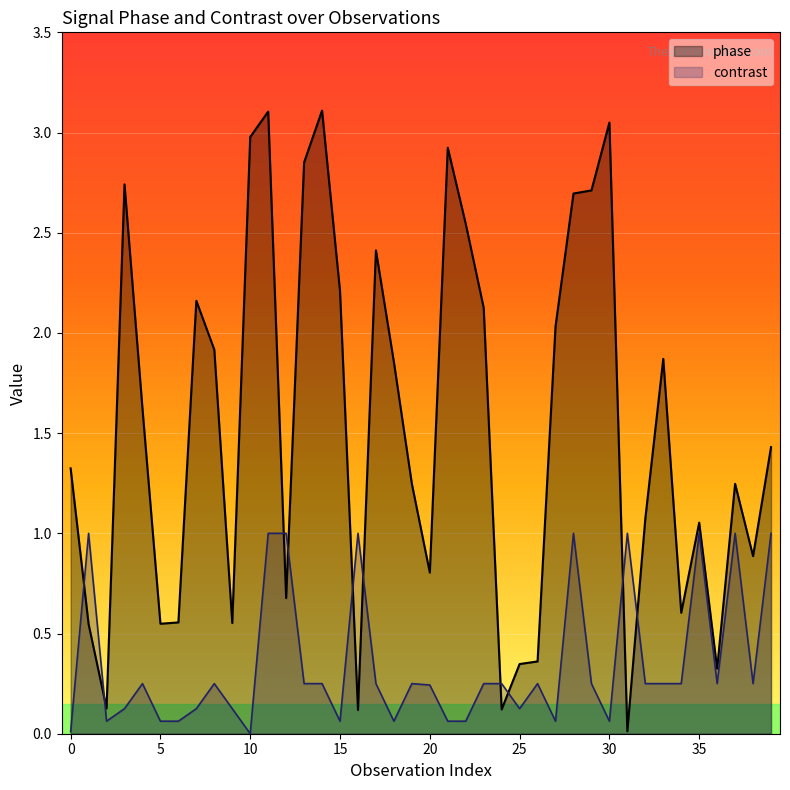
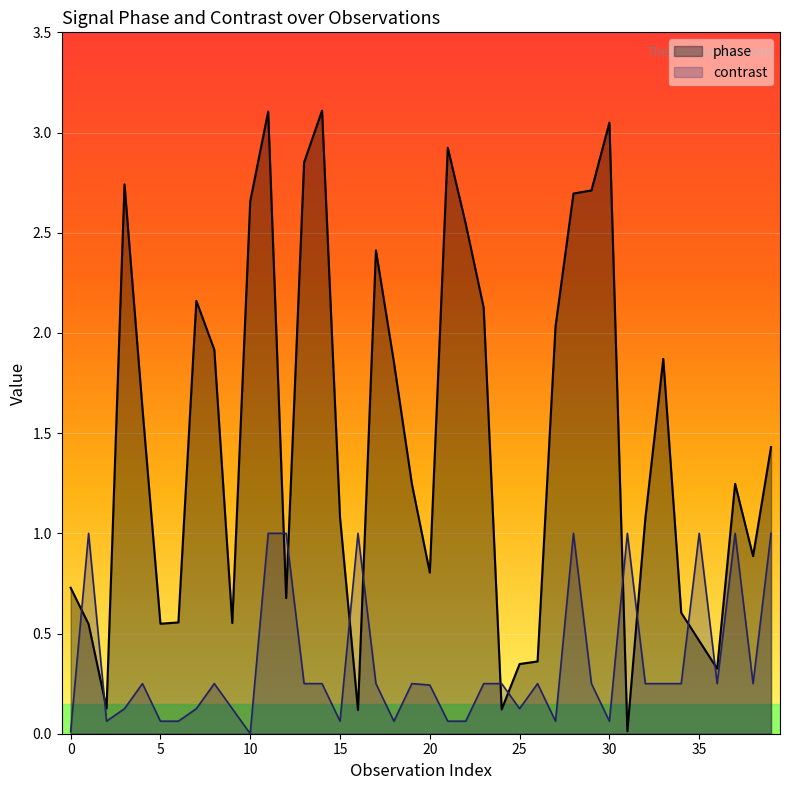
phase, 0: 1.32 -> 0.73
phase, 10: 2.98 -> 2.66
phase, 15: 2.21 -> 1.08
phase, 35: 1.05 -> 0.46
